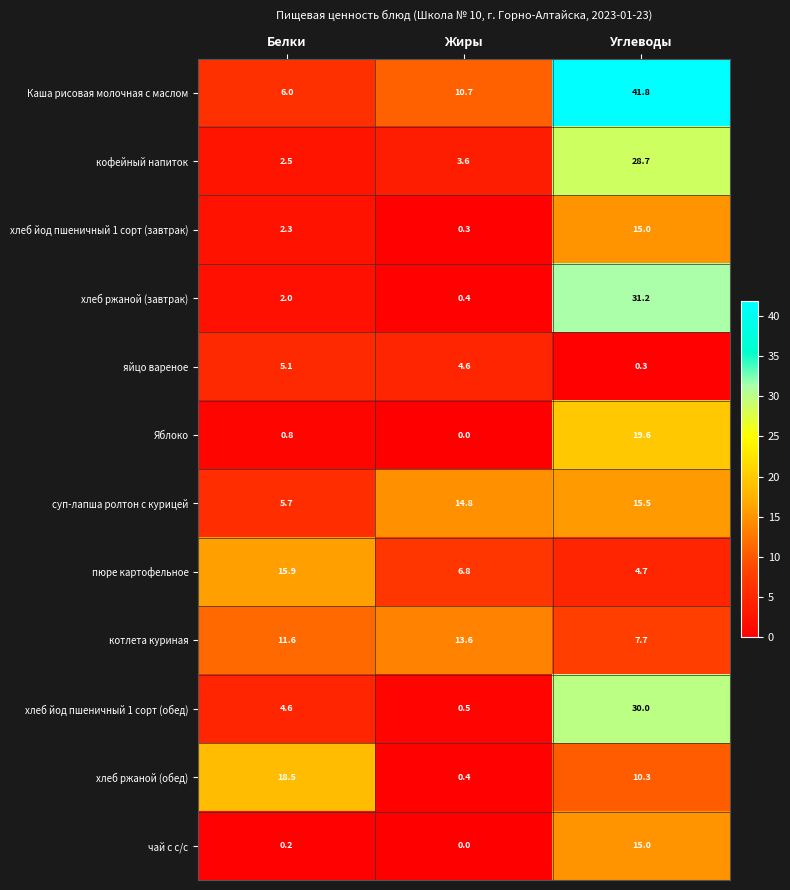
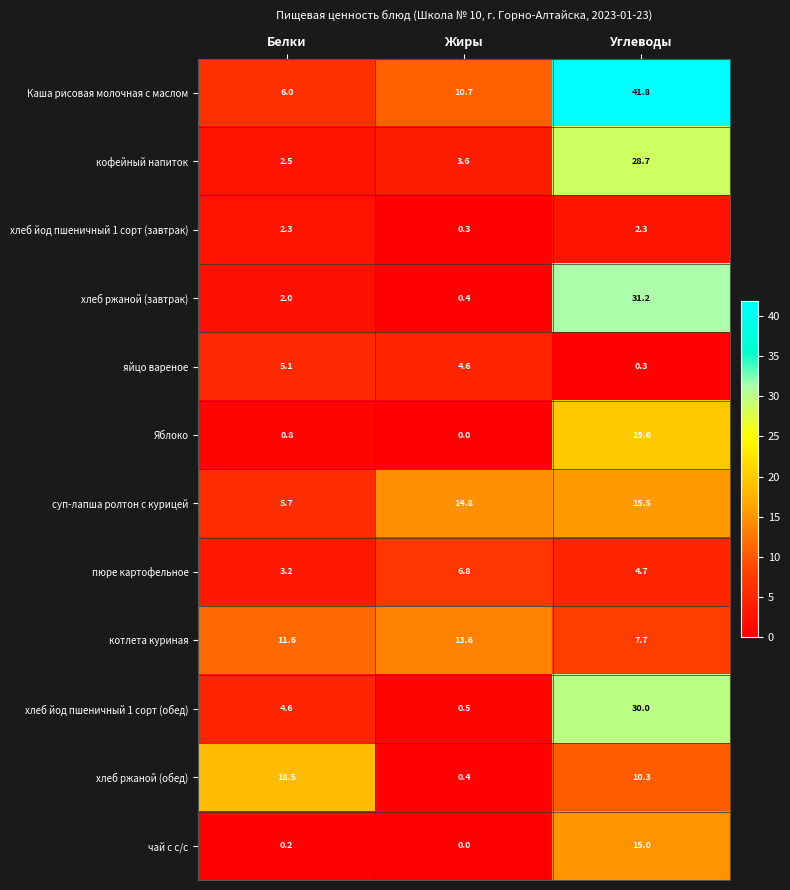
хлеб йод пшеничный 1 сорт (завтрак), Углеводы: 15.0 -> 2.3
пюре картофельное, Белки: 15.9 -> 3.2
